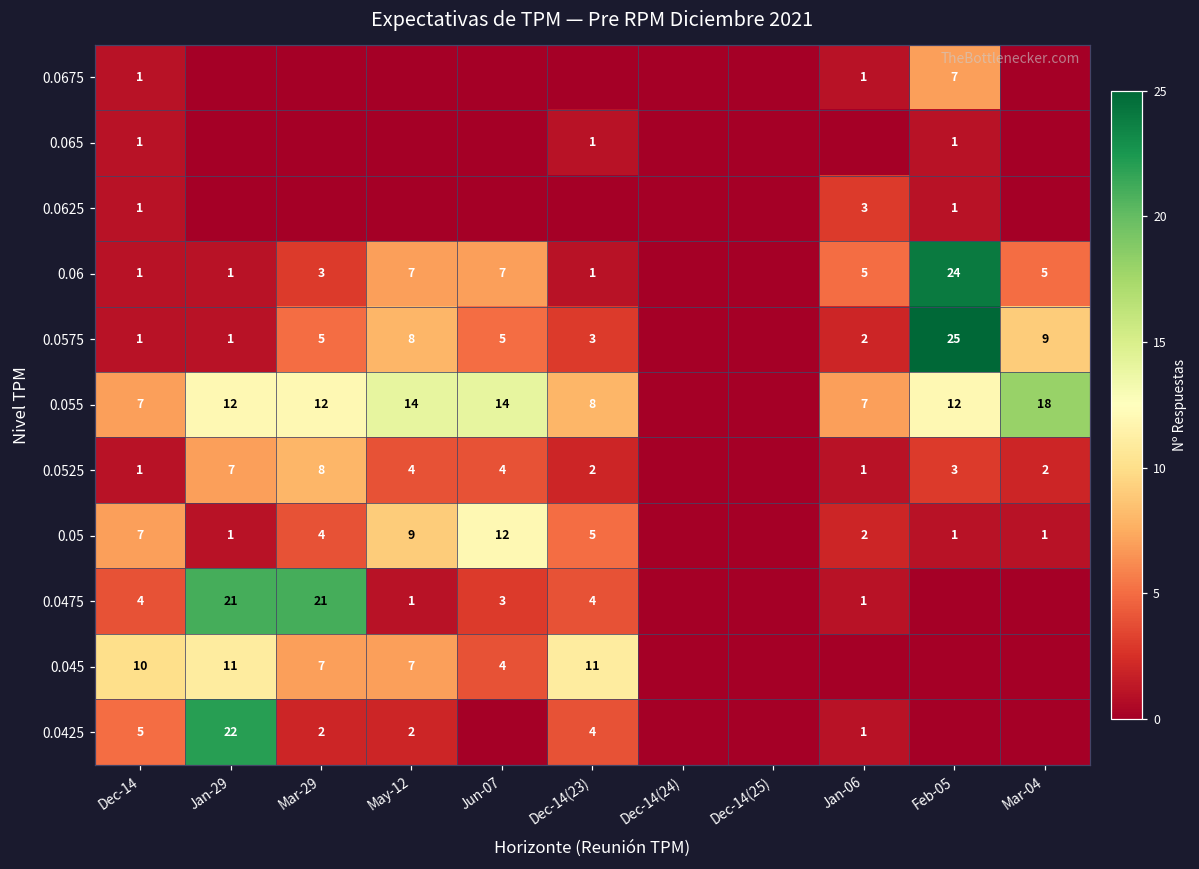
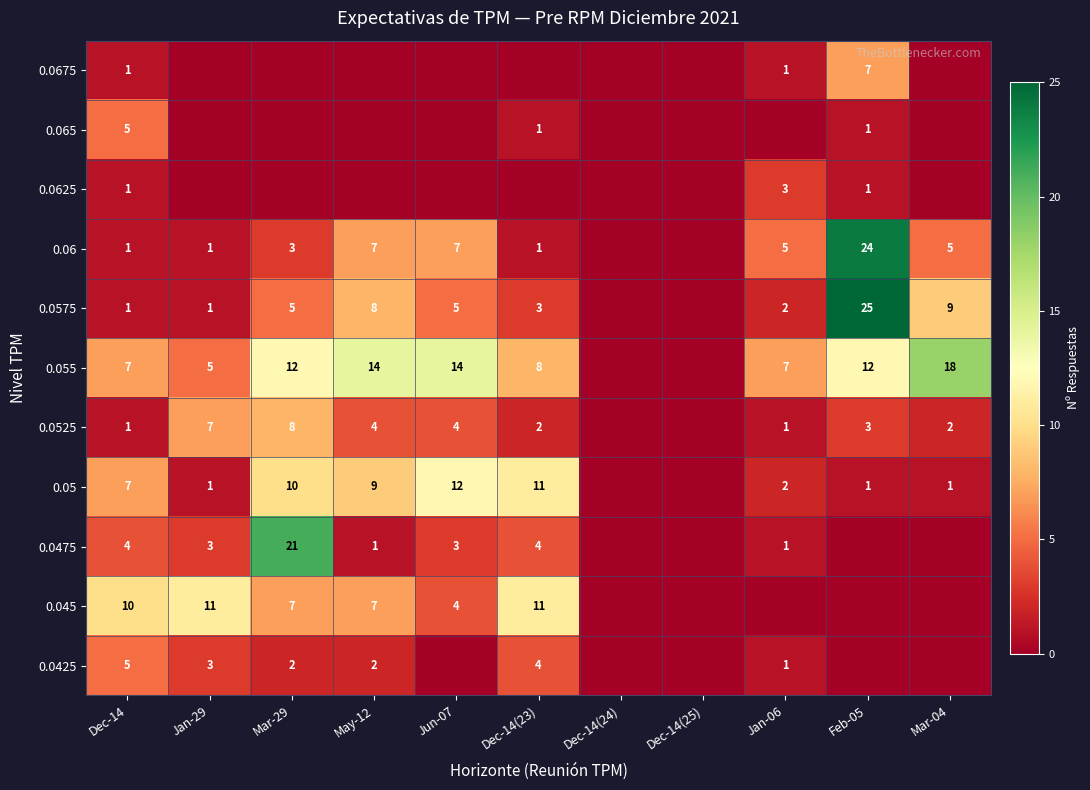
0.065, Dec-14: 1 -> 5
0.055, Jan-29: 12 -> 5
0.05, Mar-29: 4 -> 10
0.05, Dec-14(23): 5 -> 11
0.0475, Jan-29: 21 -> 3
0.0425, Jan-29: 22 -> 3
